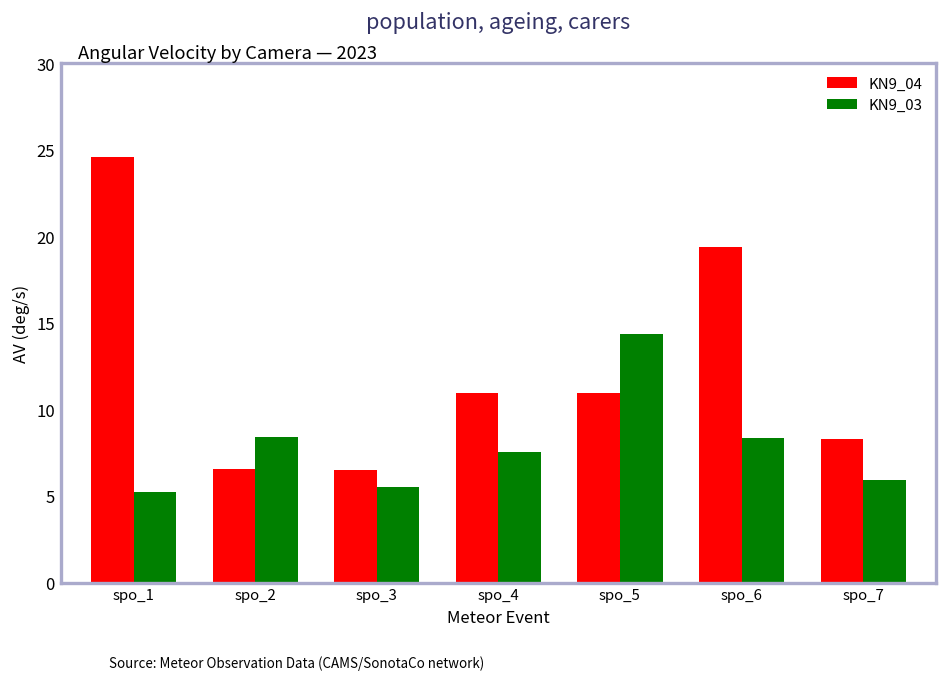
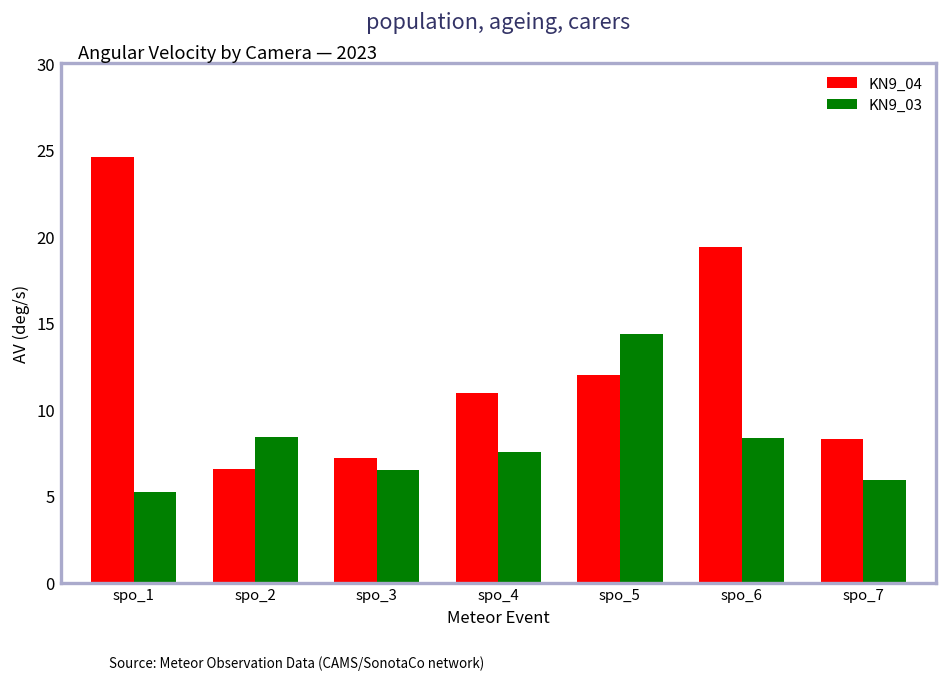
KN9_04, spo_3: 6.5 -> 7.2
KN9_03, spo_3: 5.5 -> 6.5
KN9_04, spo_5: 10.9 -> 12.0
